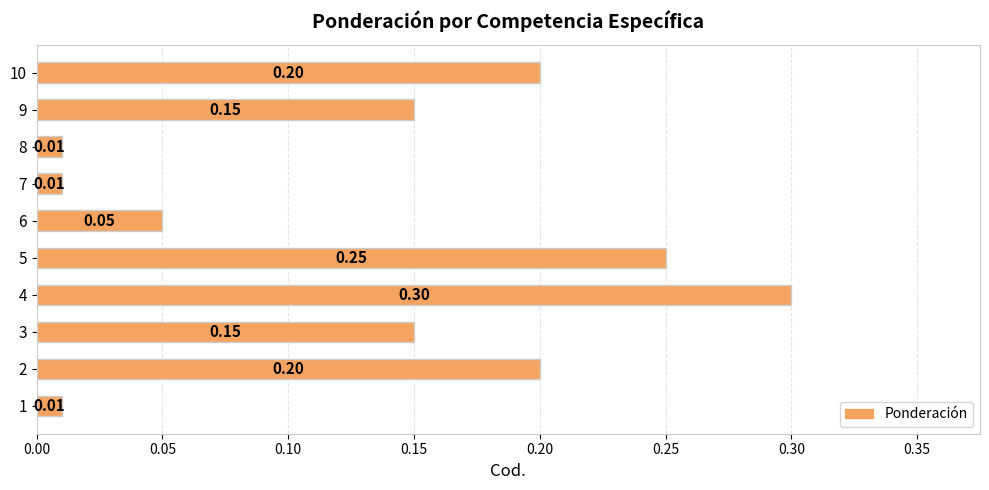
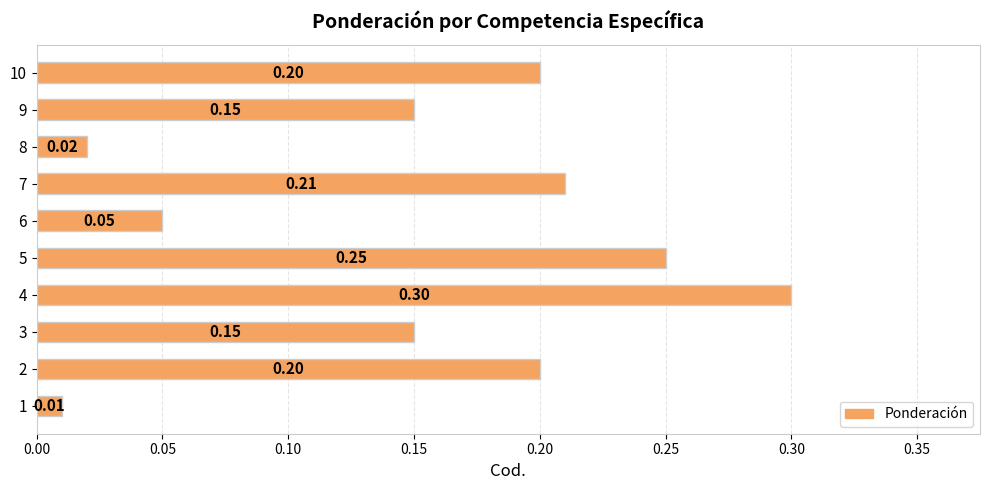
8: 0.01 -> 0.02
7: 0.01 -> 0.21
